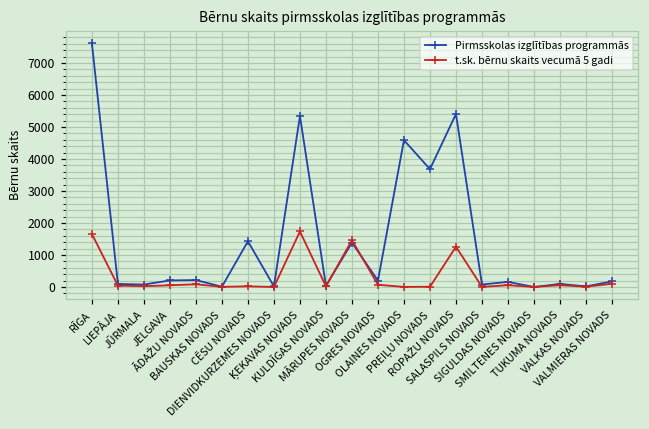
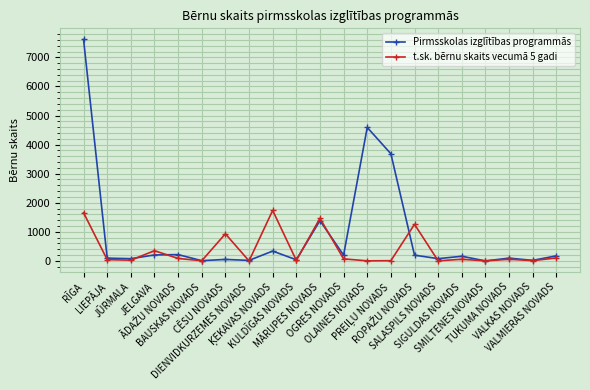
t.sk. bērnu skaits vecumā 5 gadi, JELGAVA: 100 -> 400
Pirmsskolas izglītības programmās, CĒSU NOVADS: 1400 -> 100
t.sk. bērnu skaits vecumā 5 gadi, CĒSU NOVADS: 0 -> 900
Pirmsskolas izglītības programmās, ĶEKAVAS NOVADS: 5300 -> 300
Pirmsskolas izglītības programmās, ROPAŽU NOVADS: 5400 -> 200
